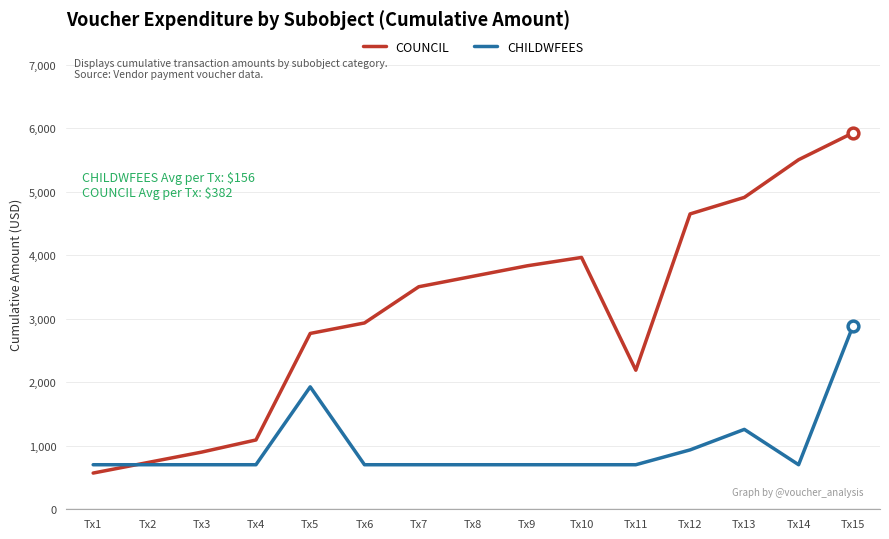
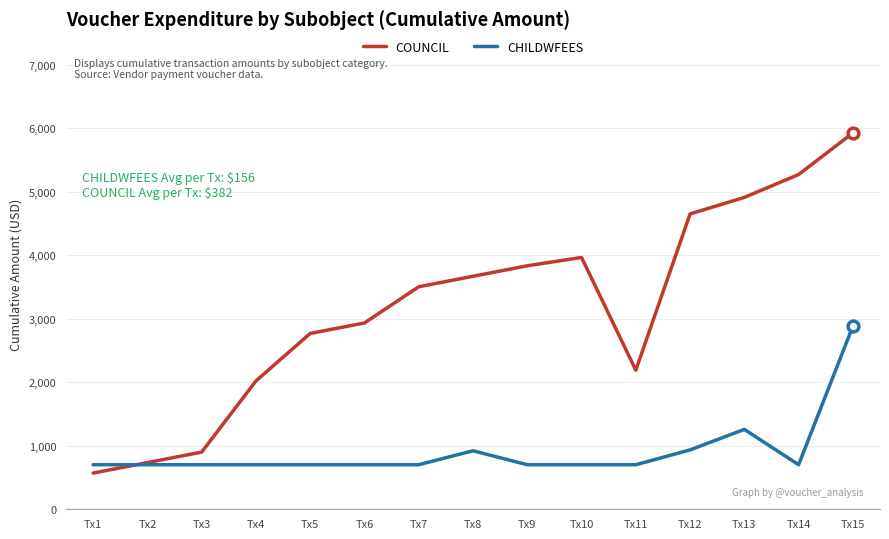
COUNCIL, Tx4: 1,100 -> 2,000
CHILDWFEES, Tx5: 1,900 -> 700
CHILDWFEES, Tx8: 700 -> 900
COUNCIL, Tx14: 5,500 -> 5,300
